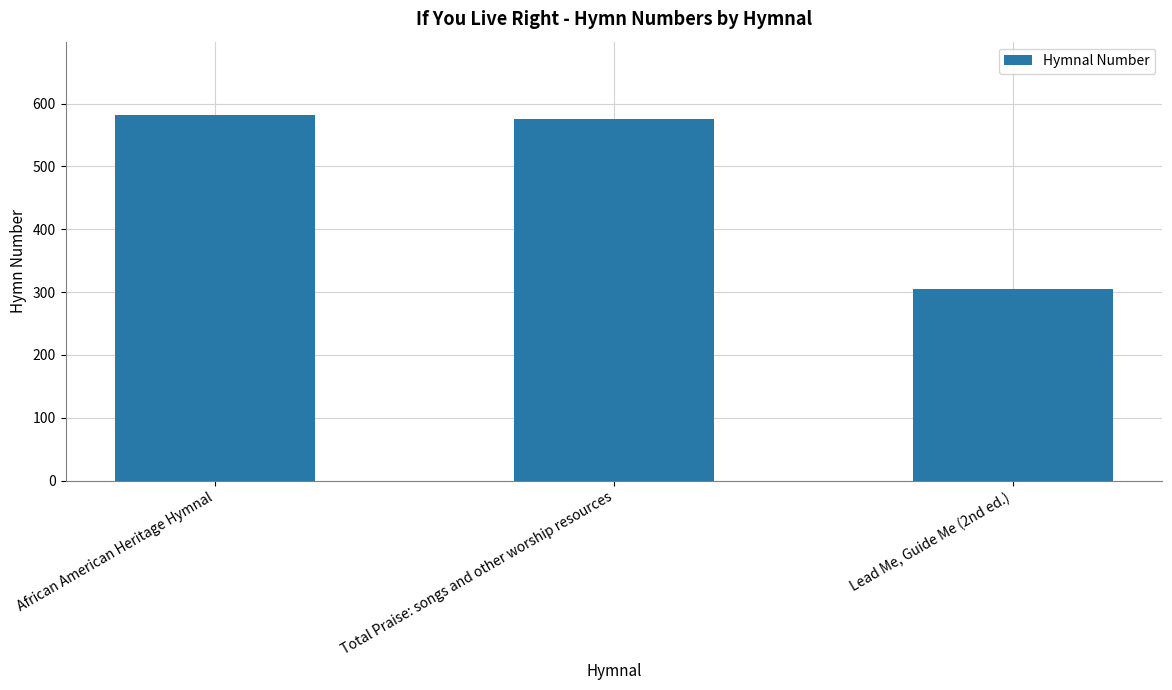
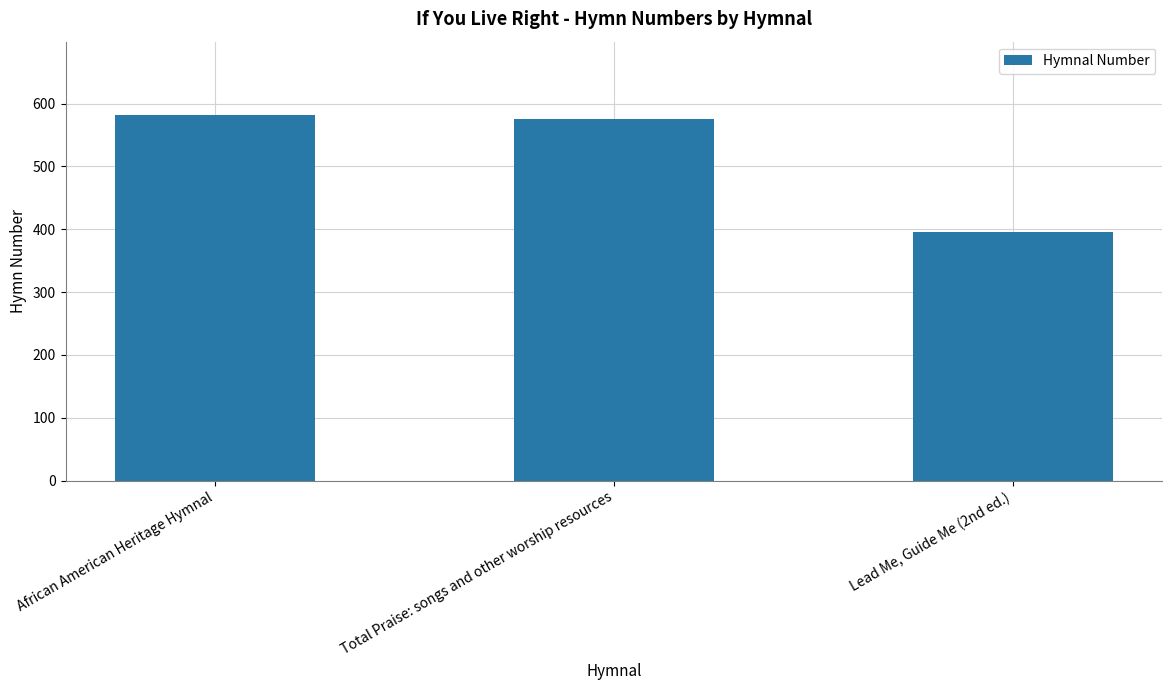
Lead Me, Guide Me (2nd ed.): 310 -> 400
